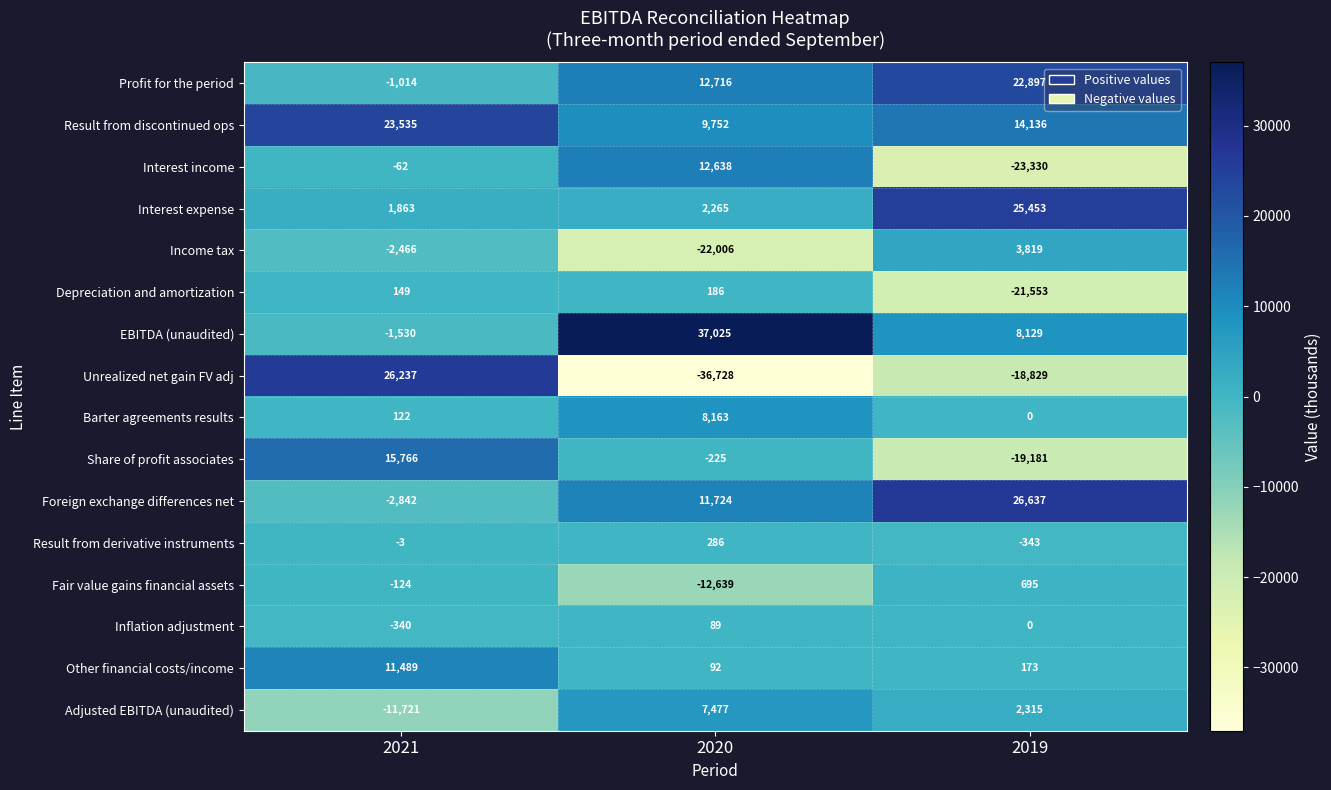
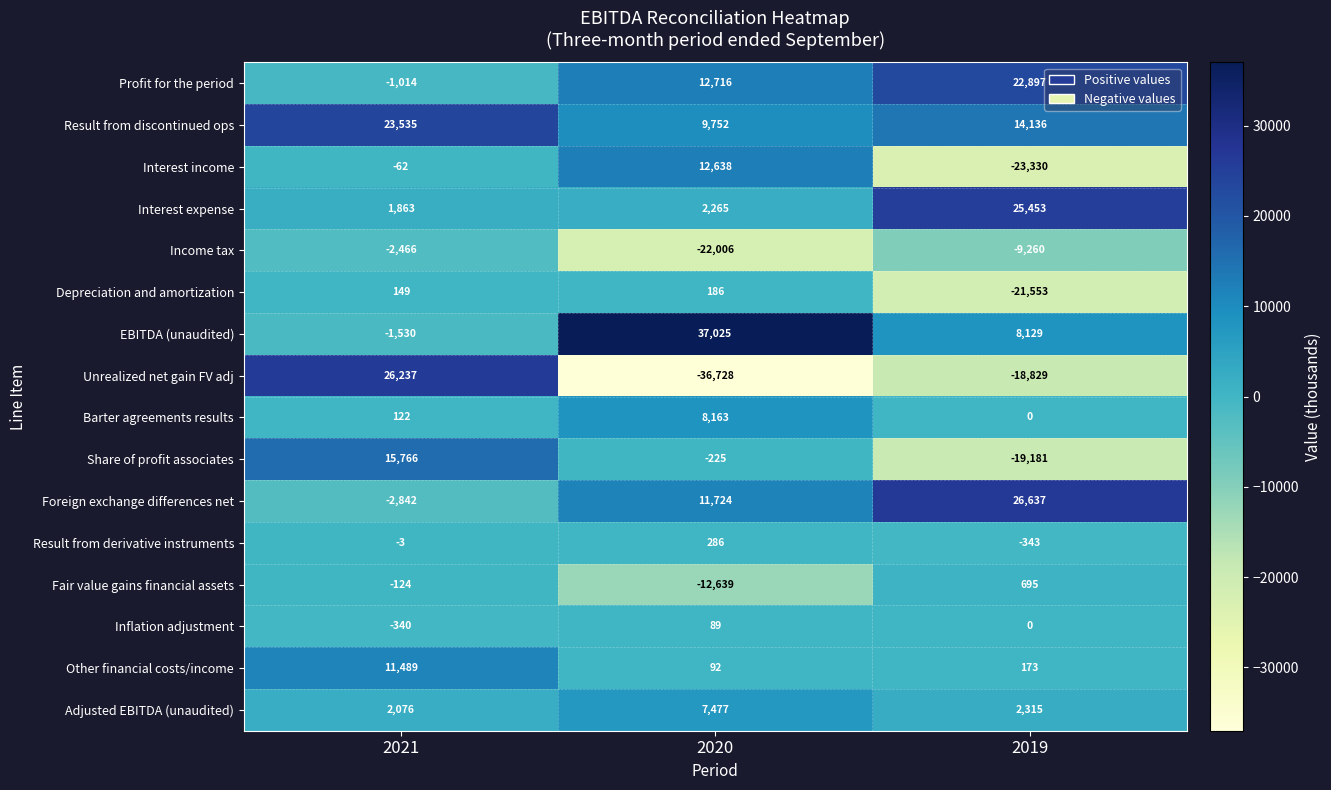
Income tax, 2019: 3,819 -> -9,260
Adjusted EBITDA (unaudited), 2021: -11,721 -> 2,076
